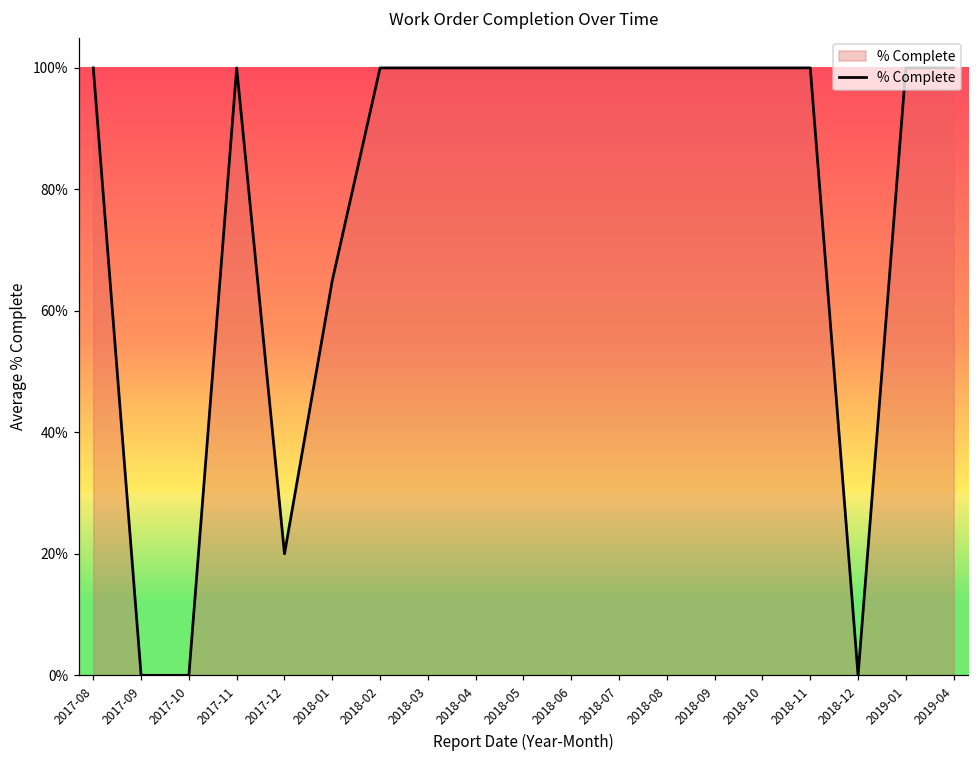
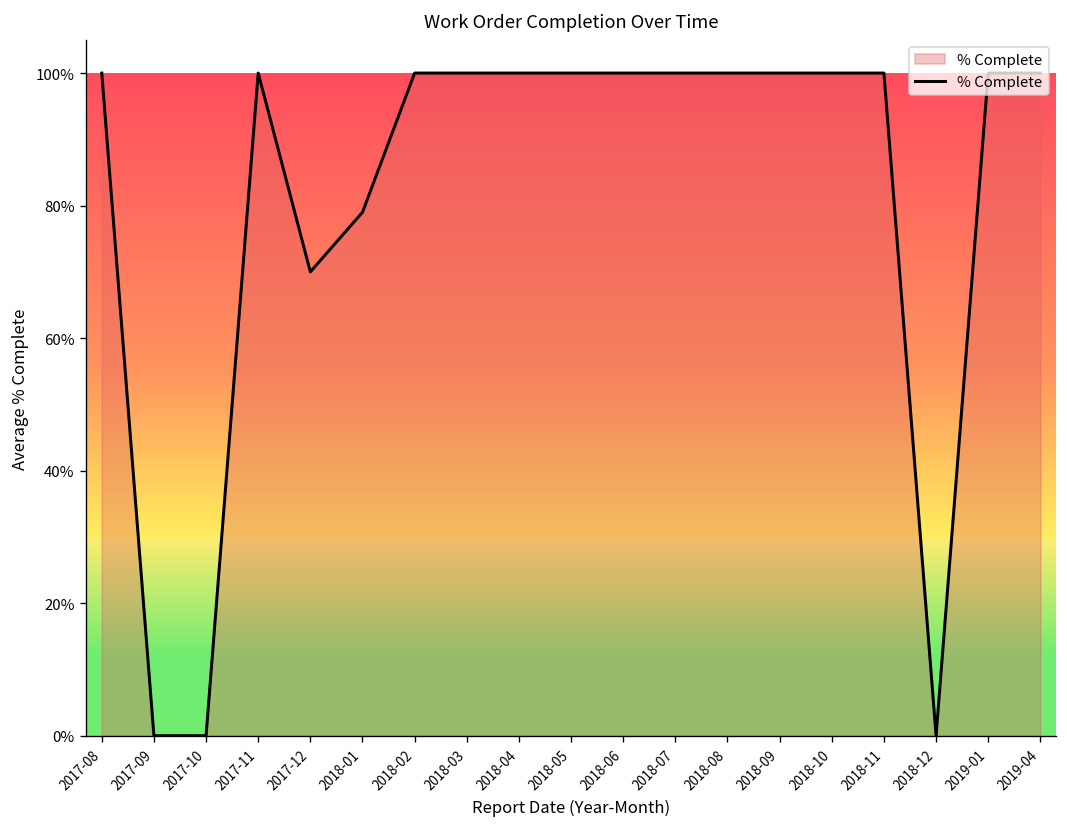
2017-12: 20% -> 70%
2018-01: 65% -> 79%
